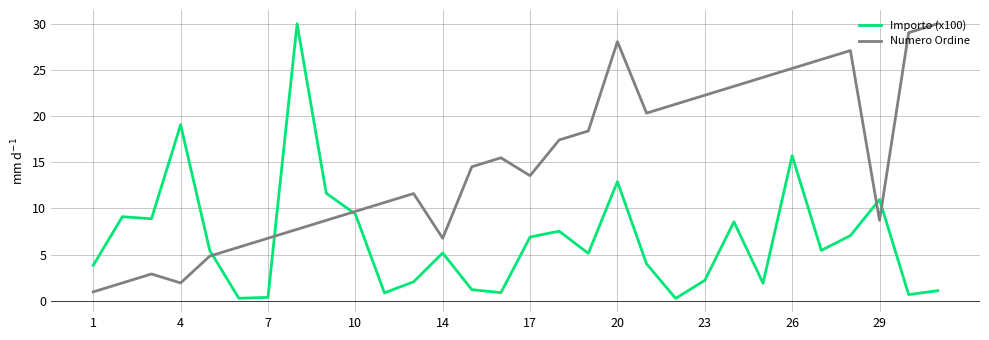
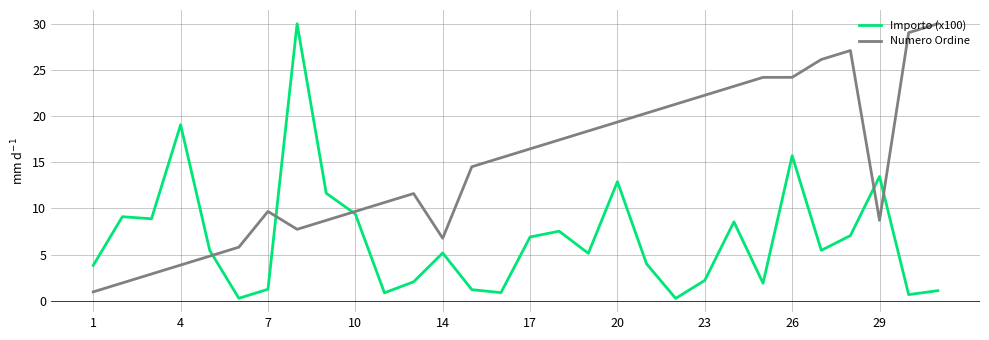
Numero Ordine, 4: 2 -> 4
Importo (x100), 7: 0 -> 1
Numero Ordine, 7: 7 -> 10
Numero Ordine, 17: 14 -> 16
Numero Ordine, 20: 28 -> 19
Numero Ordine, 26: 25 -> 24
Importo (x100), 29: 11 -> 13
